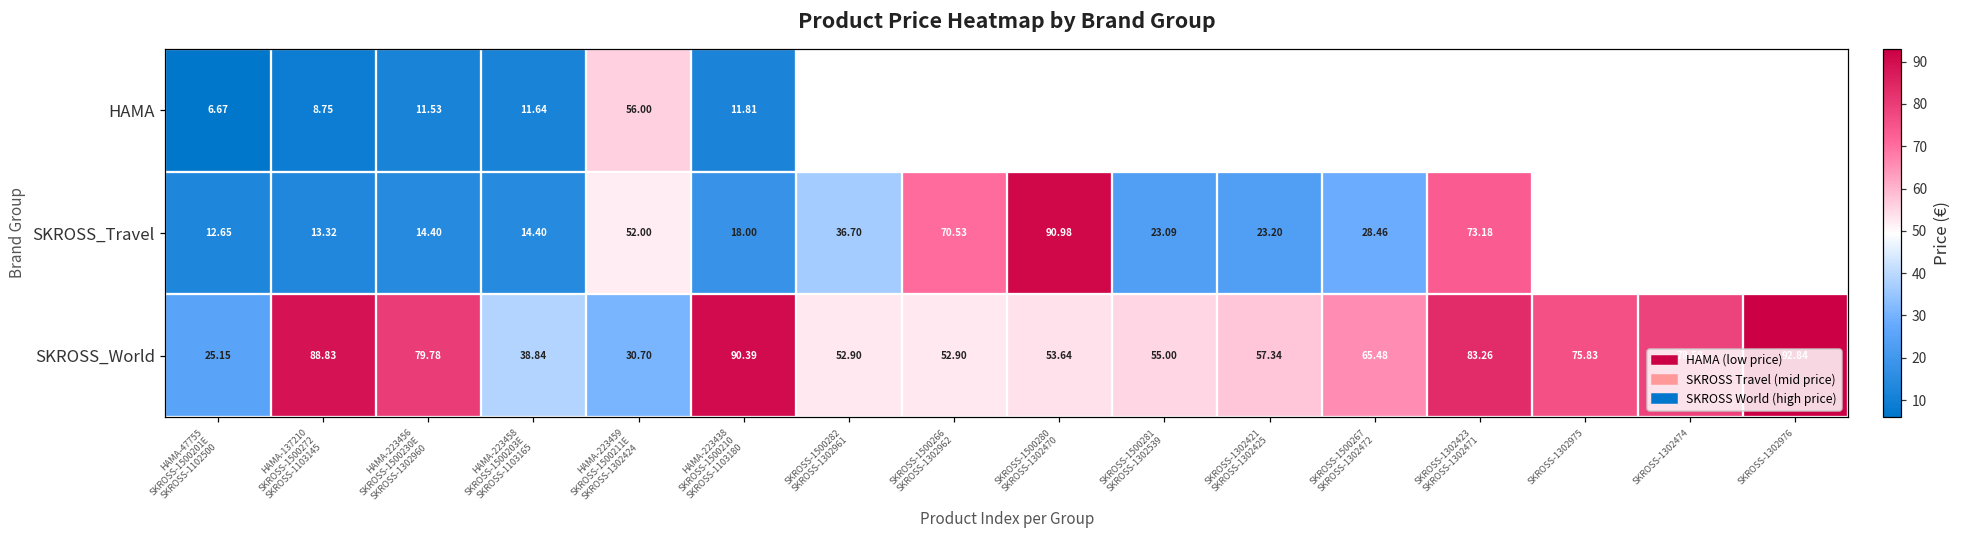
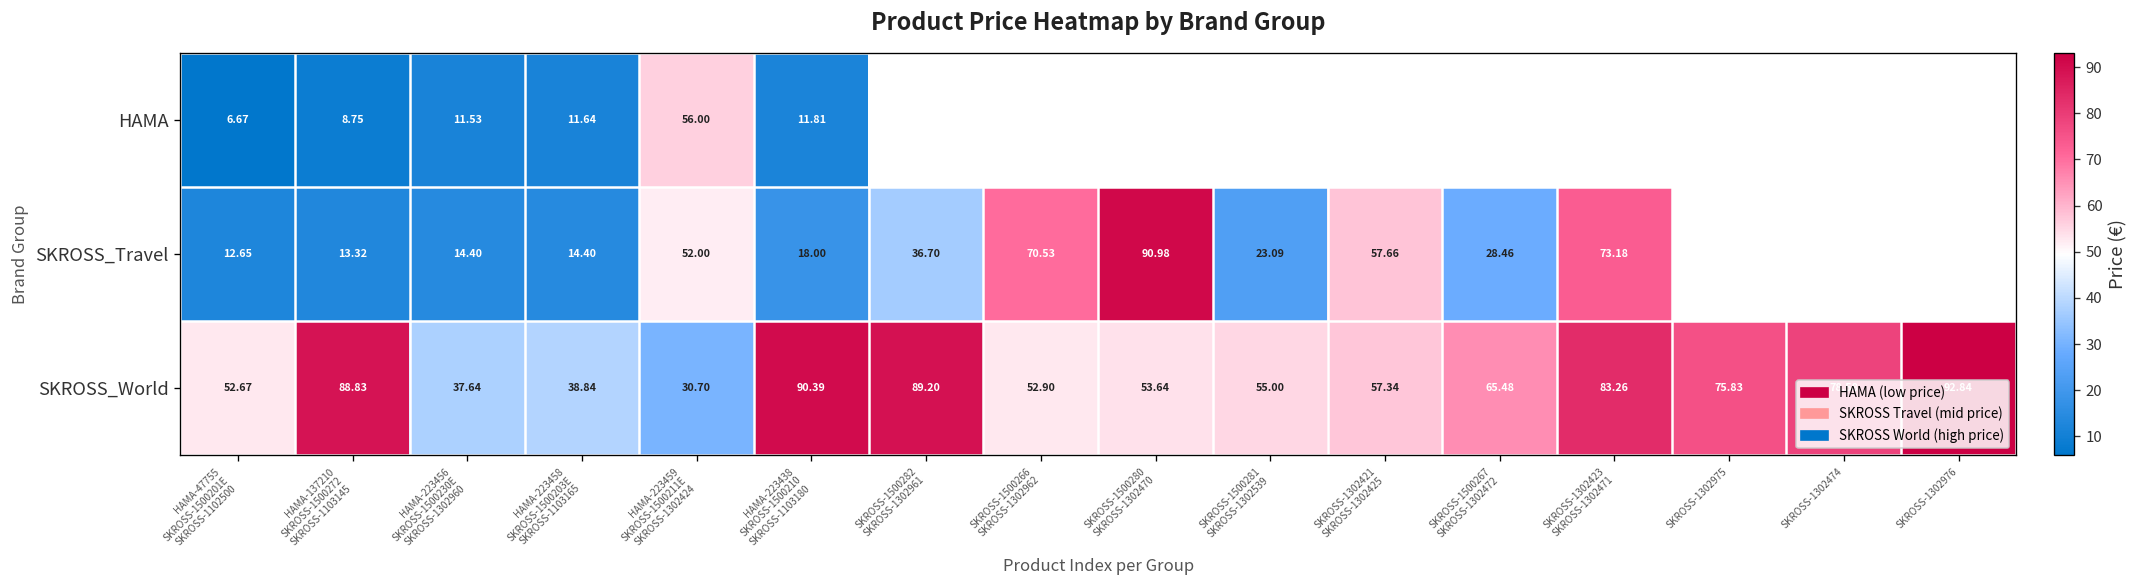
SKROSS_Travel, SKROSS-1302421 SKROSS-1302425: 23.20 -> 57.66
SKROSS_World, HAMA-47755 SKROSS-1500201E SKROSS-1102500: 25.15 -> 52.67
SKROSS_World, HAMA-223456 SKROSS-1500230E SKROSS-1302960: 79.78 -> 37.64
SKROSS_World, SKROSS-1500282 SKROSS-1302961: 52.90 -> 89.20
